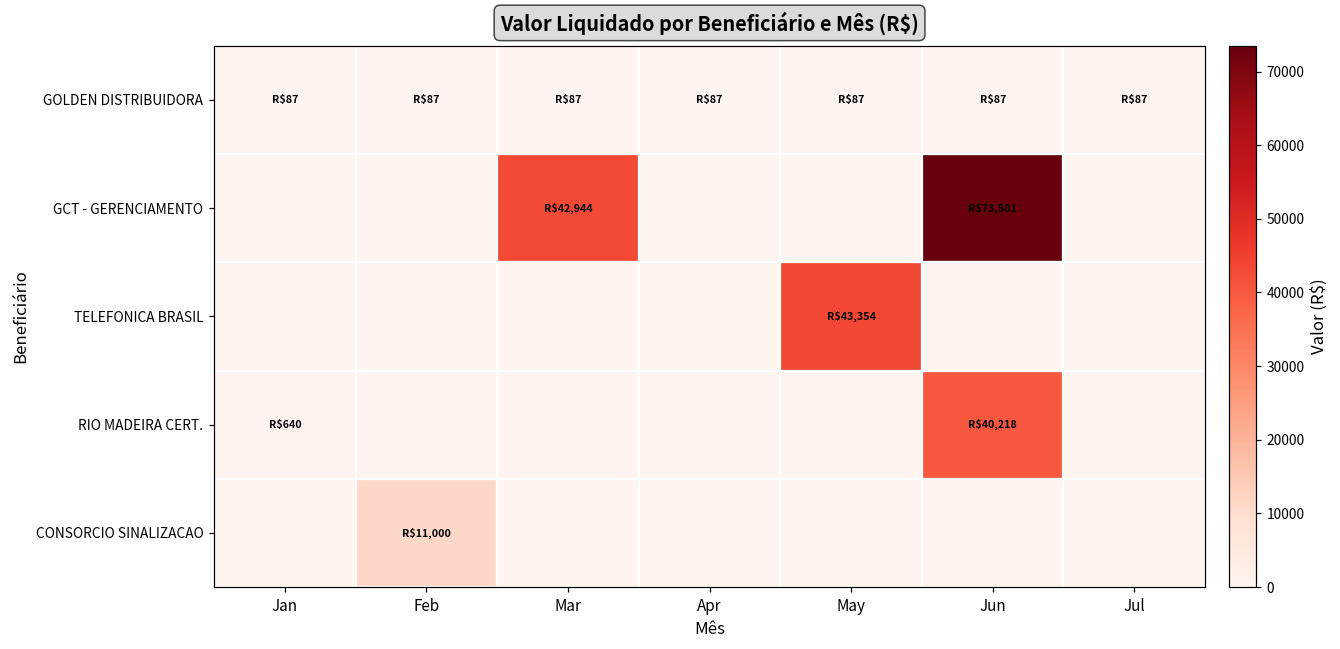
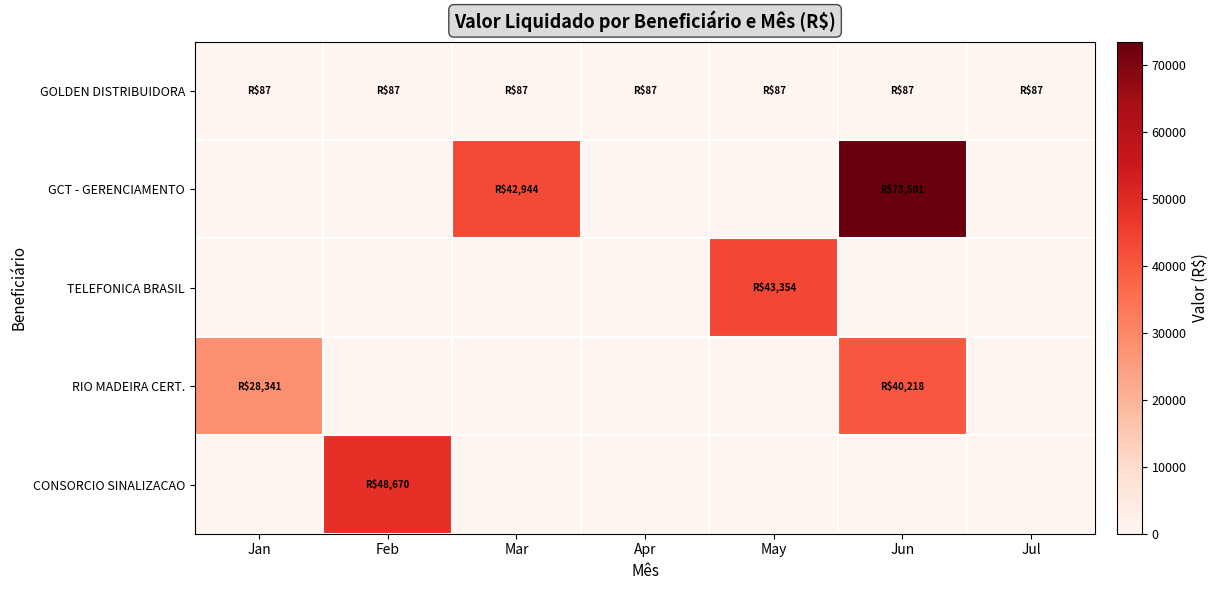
RIO MADEIRA CERT., Jan: $640 -> $28,341
CONSORCIO SINALIZACAO, Feb: $11,000 -> $48,670
